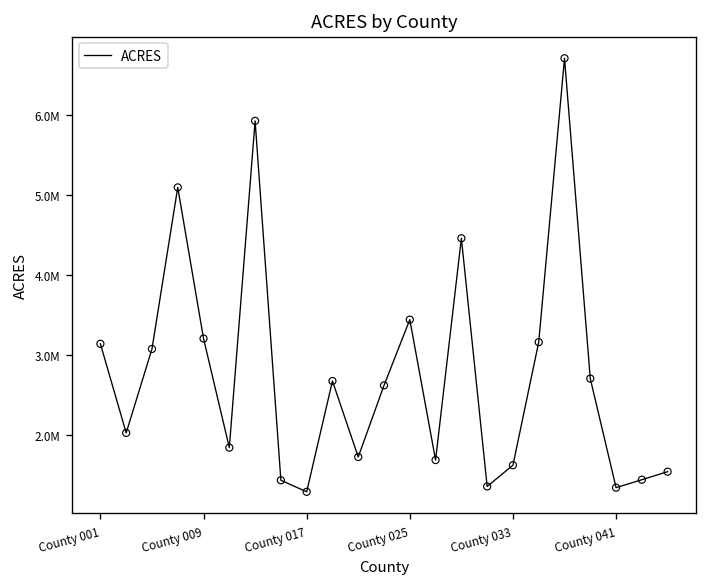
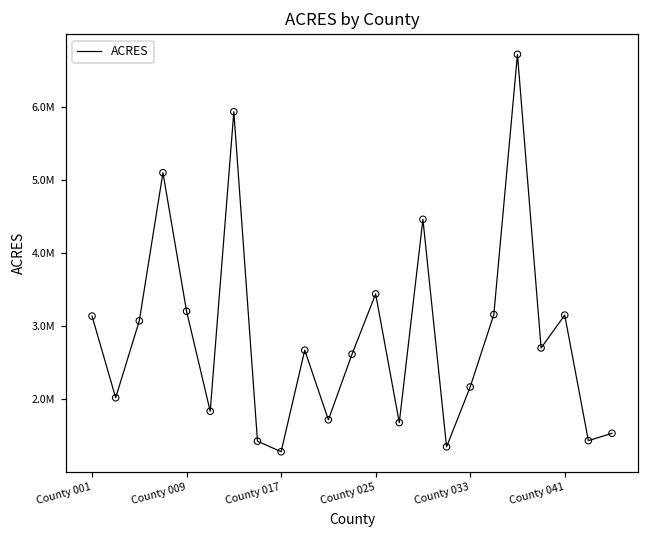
County 033: 1600000 -> 2200000
County 041: 1300000 -> 3200000
